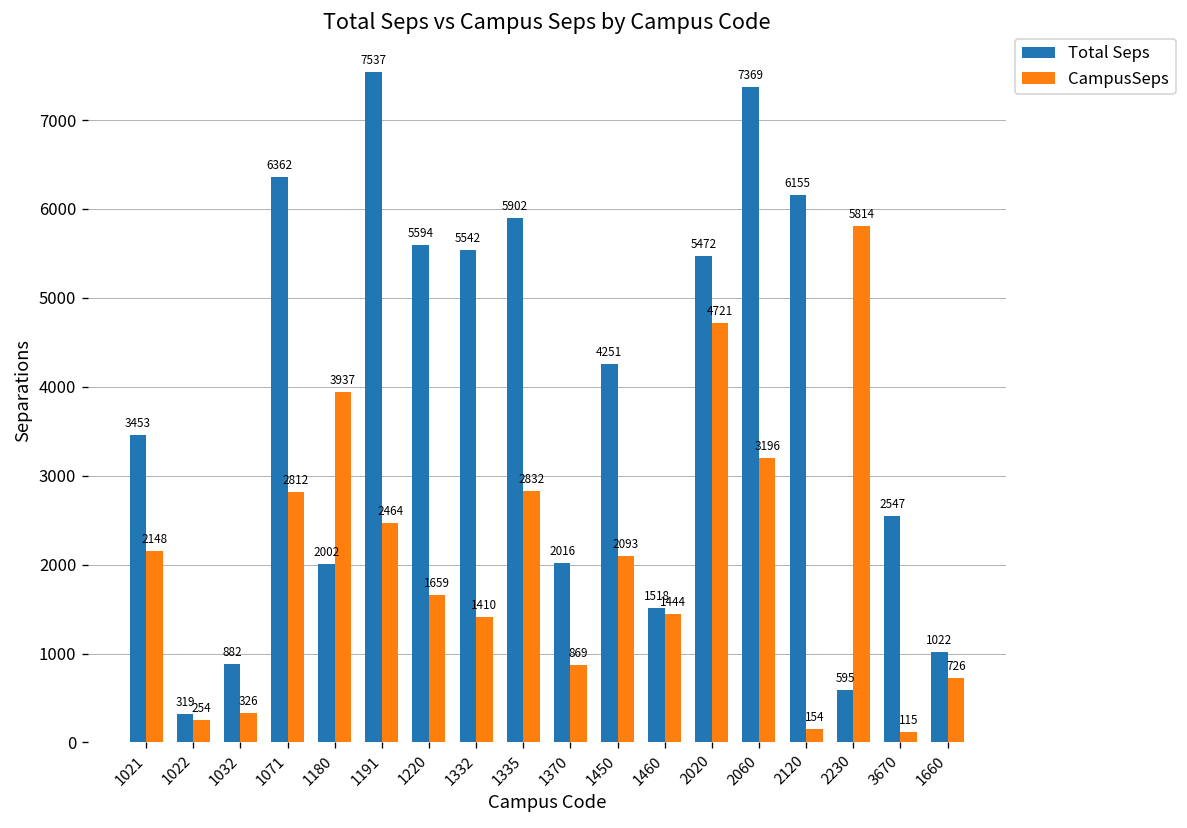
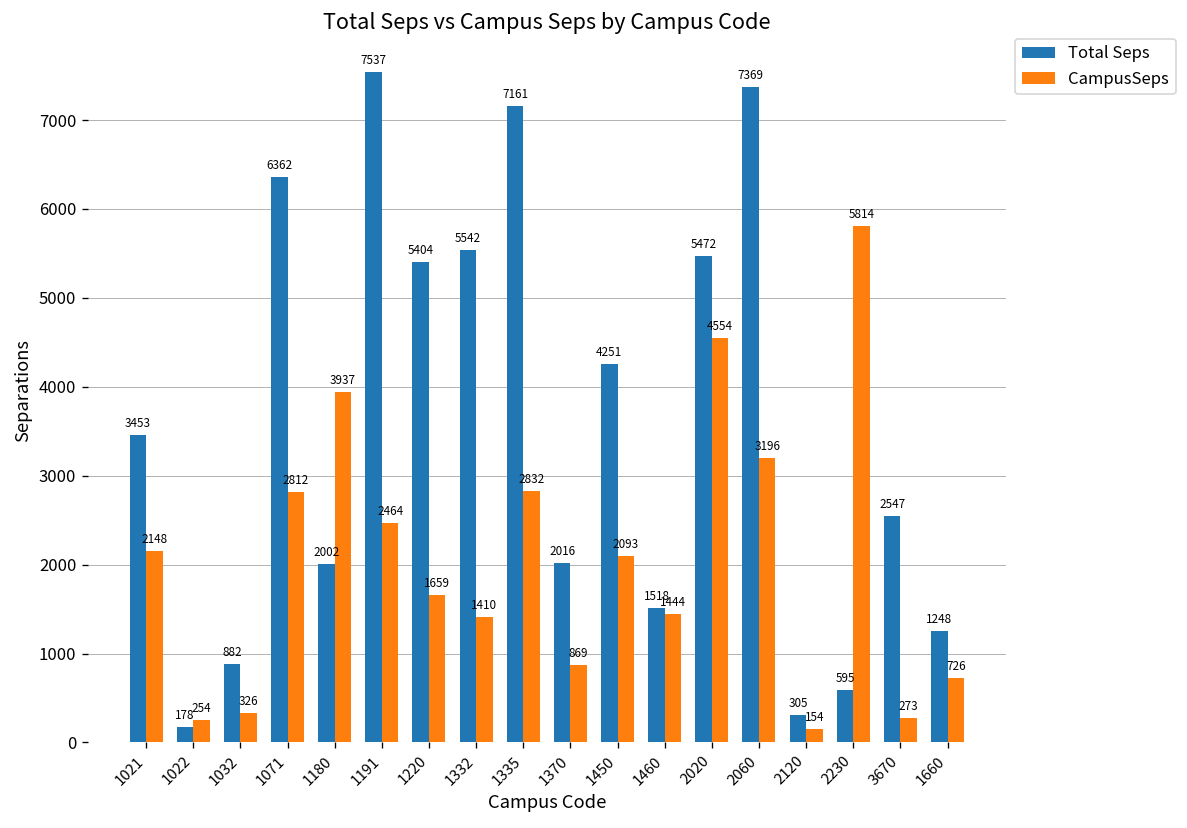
Total Seps, 1022: 319 -> 178
Total Seps, 1220: 5594 -> 5404
Total Seps, 1335: 5902 -> 7161
CampusSeps, 2020: 4721 -> 4554
Total Seps, 2120: 6155 -> 305
CampusSeps, 3670: 115 -> 273
Total Seps, 1660: 1022 -> 1248
